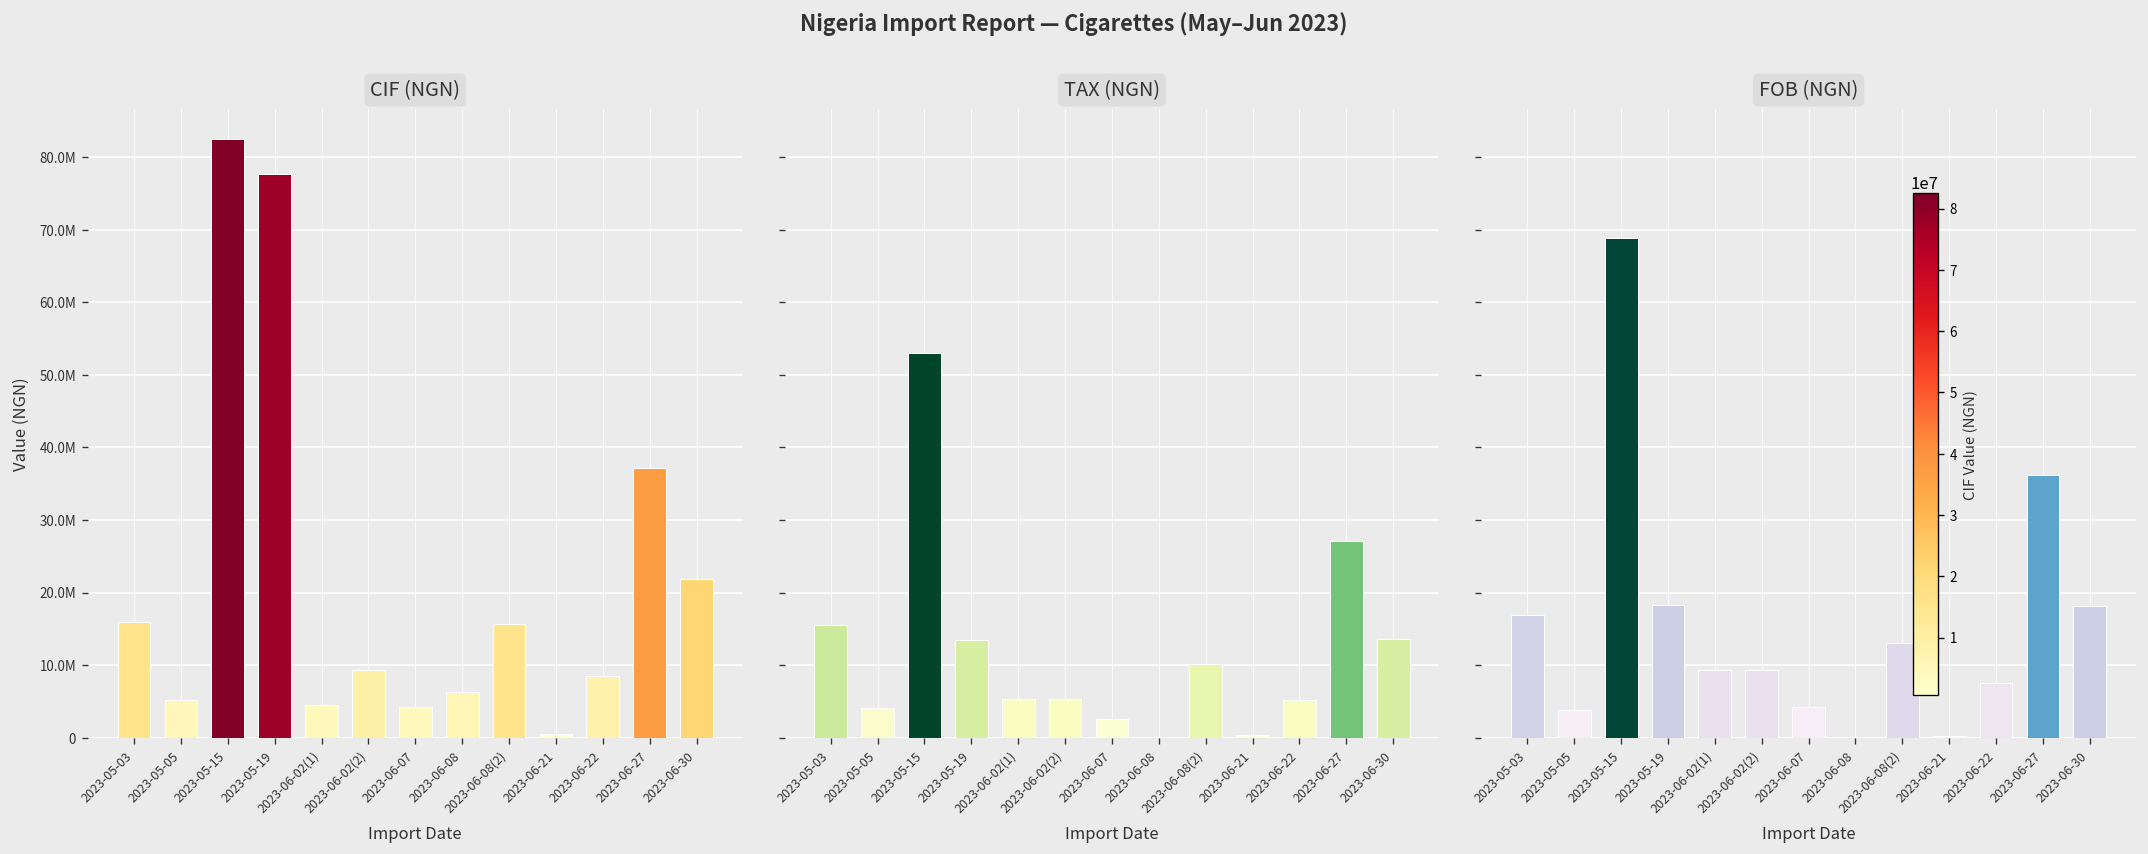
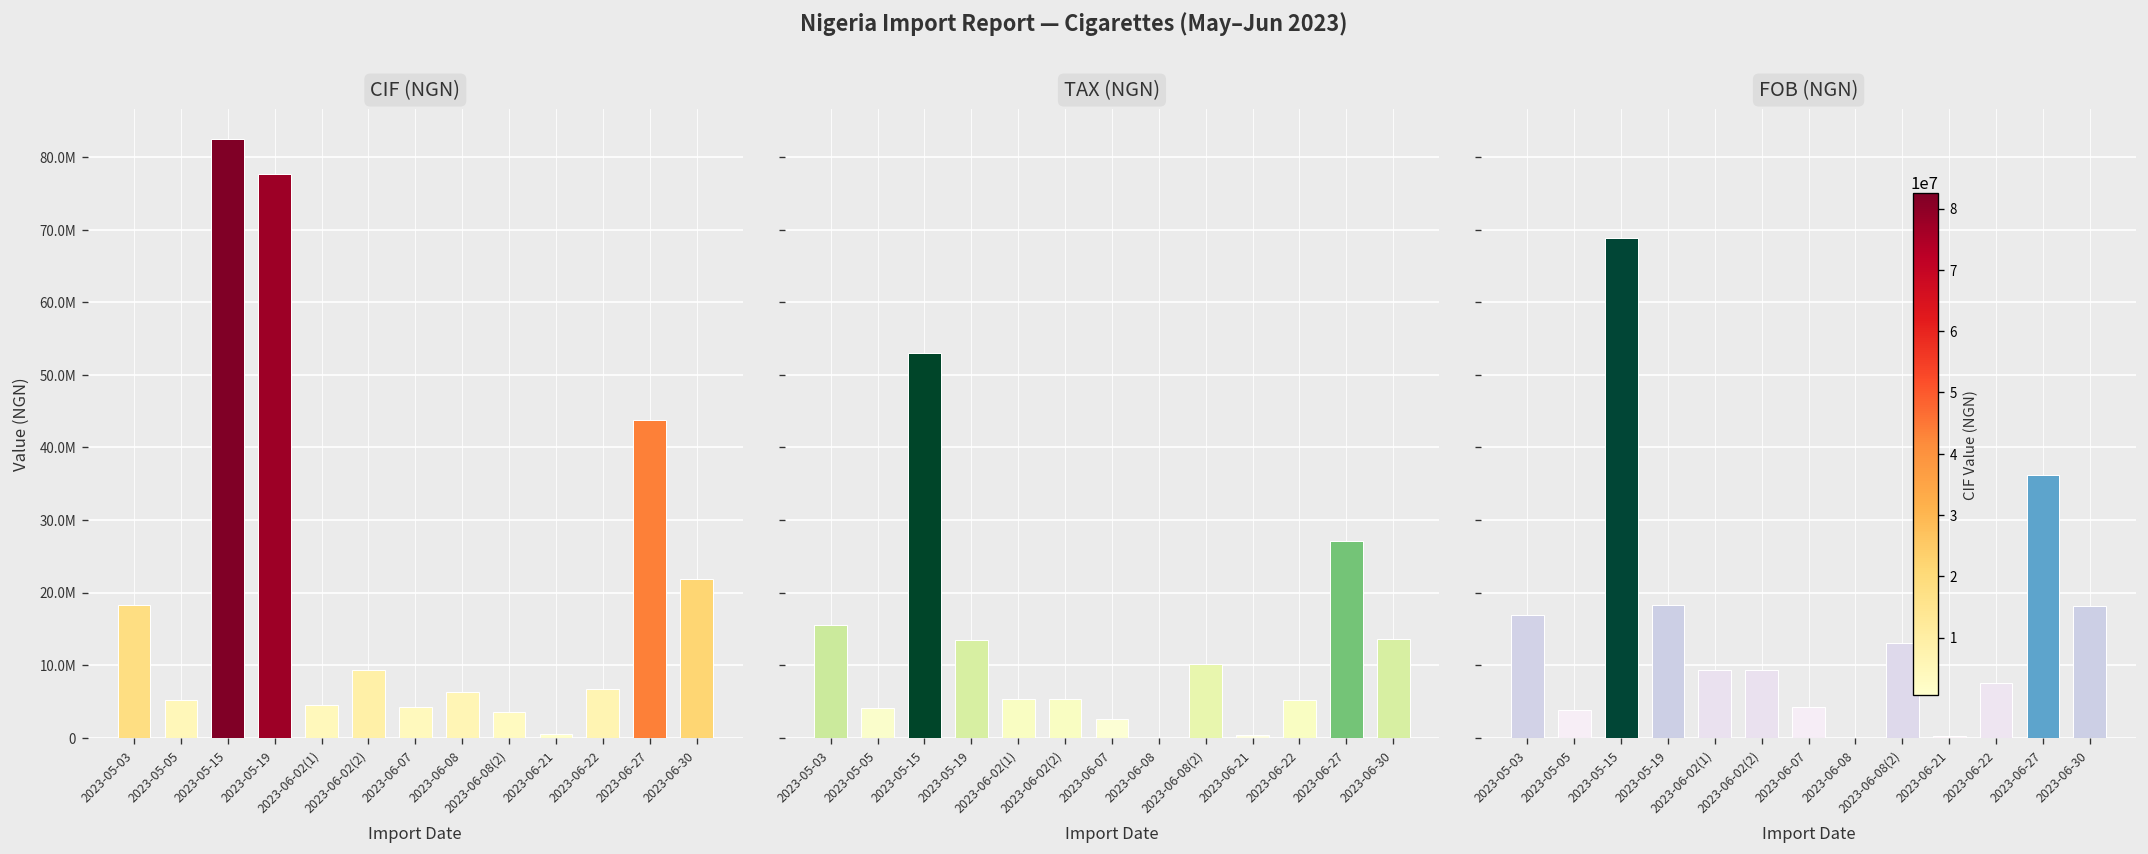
CIF (NGN), 2023-05-03: 16000000 -> 18000000
CIF (NGN), 2023-06-08(2): 16000000 -> 4000000
CIF (NGN), 2023-06-22: 8000000 -> 7000000
CIF (NGN), 2023-06-27: 37000000 -> 44000000
